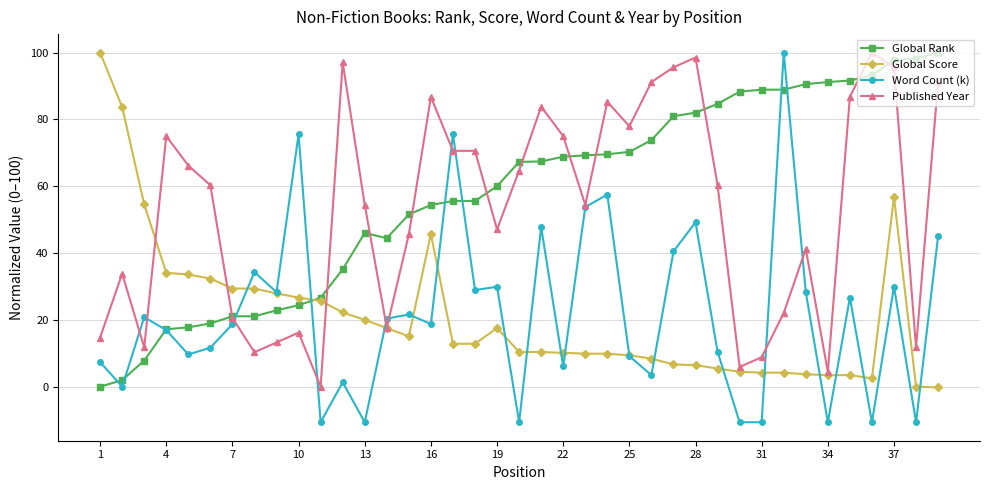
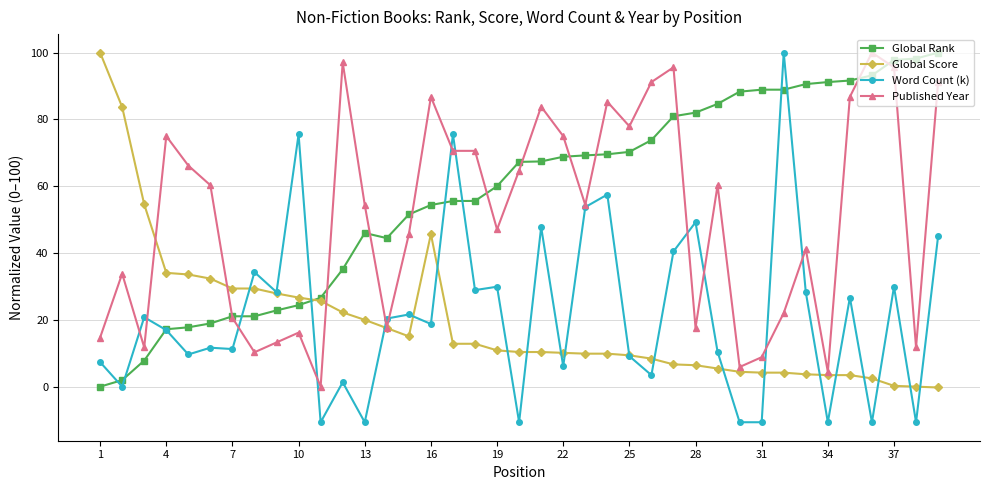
Word Count (k), 7: 19 -> 11
Global Score, 19: 18 -> 11
Published Year, 28: 99 -> 18
Global Score, 37: 57 -> 0
